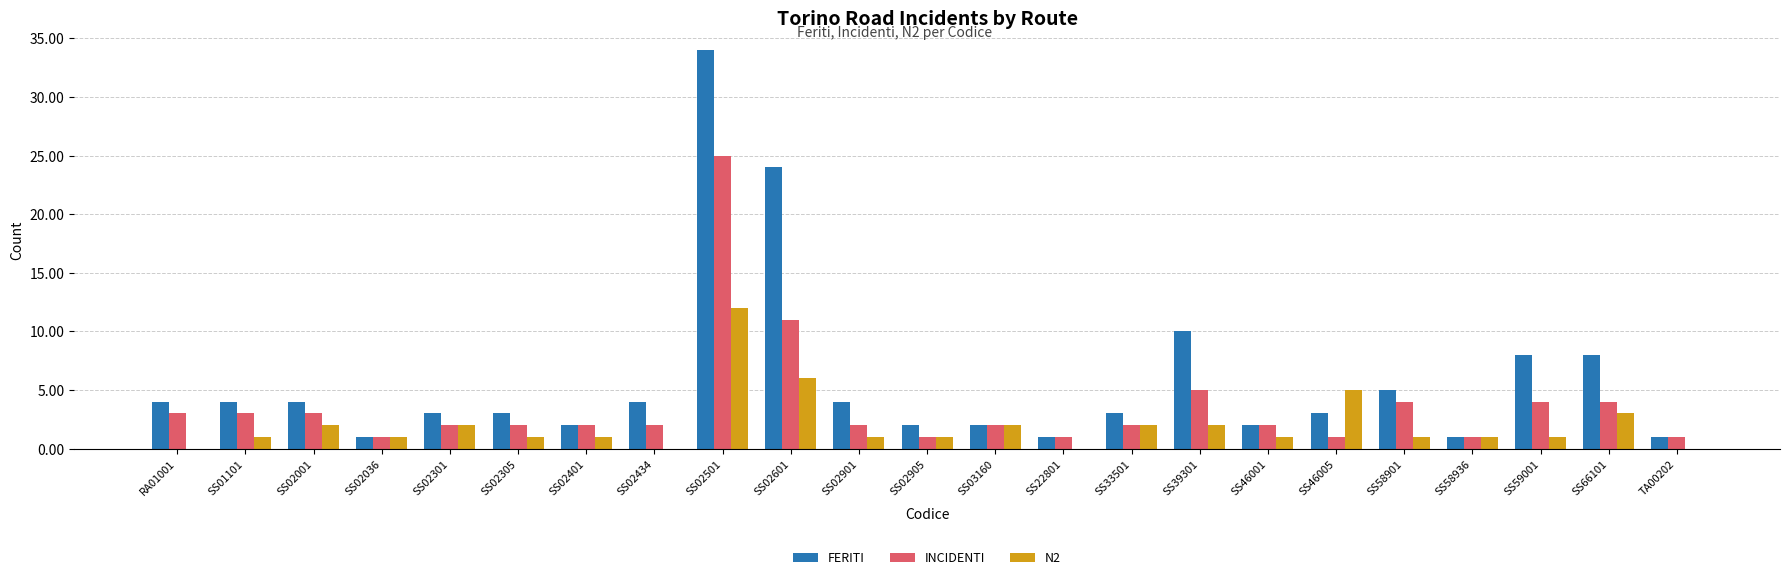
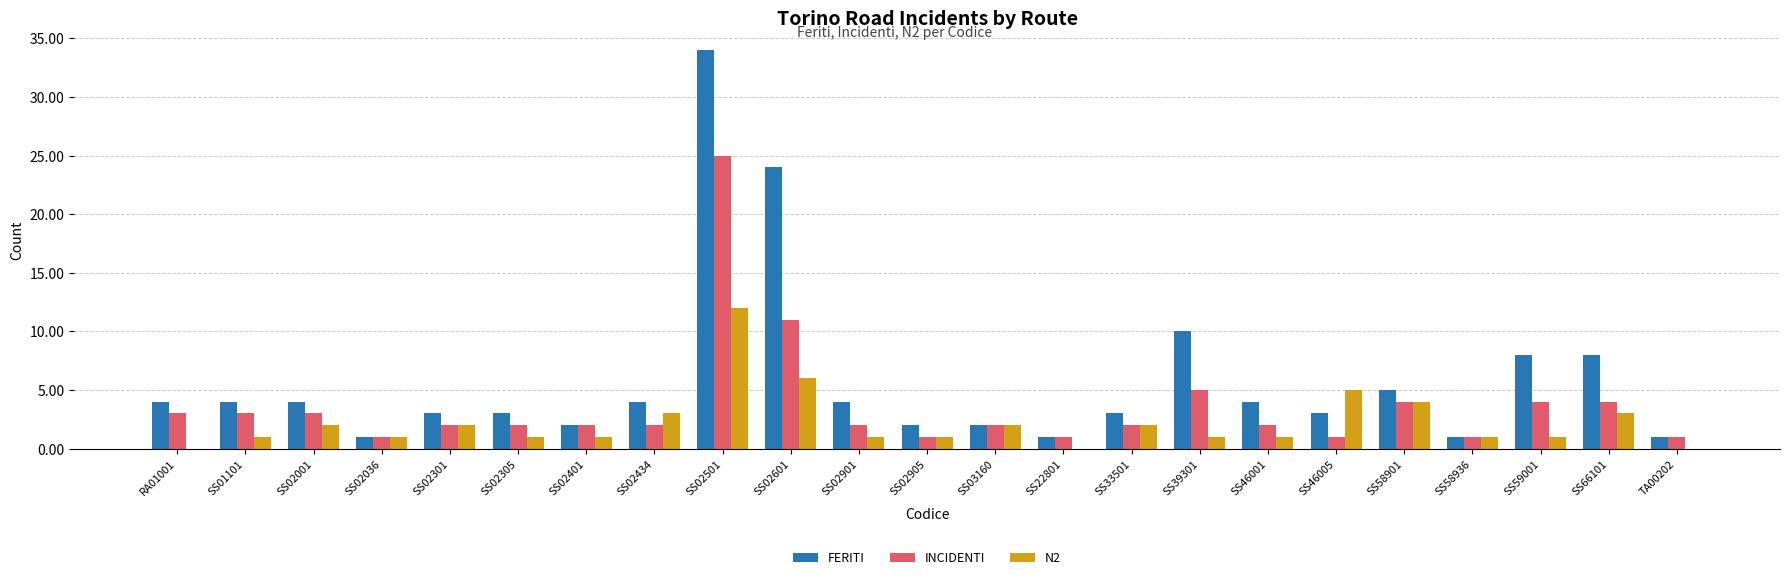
N2, SS02434: 0 -> 3
N2, SS39301: 2 -> 1
FERITI, SS46001: 2 -> 4
N2, SS58901: 1 -> 4
